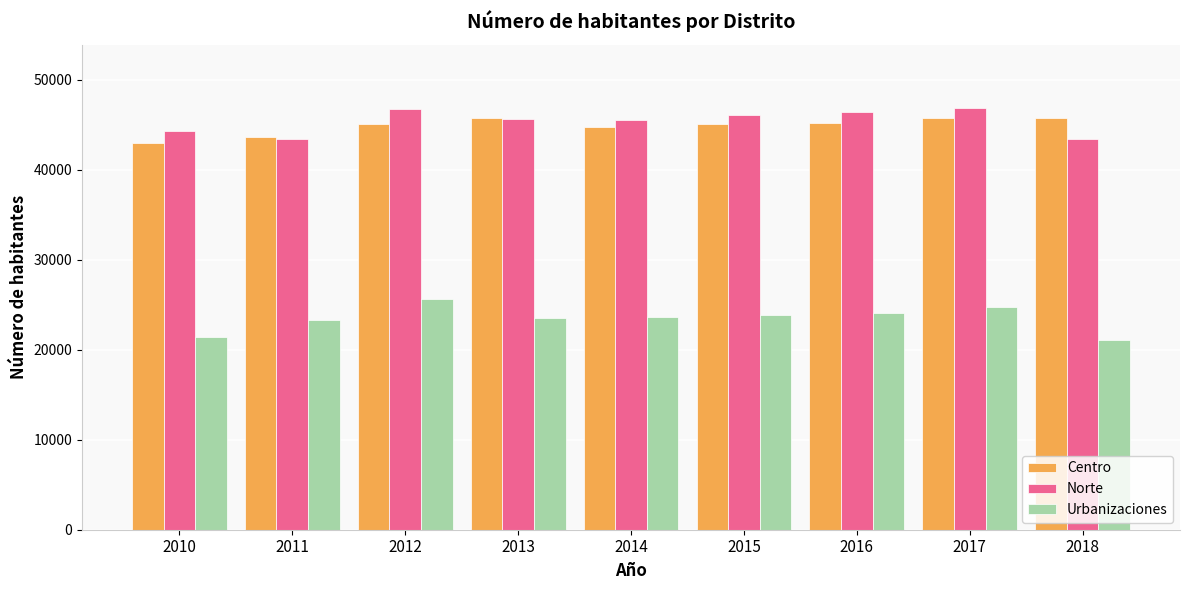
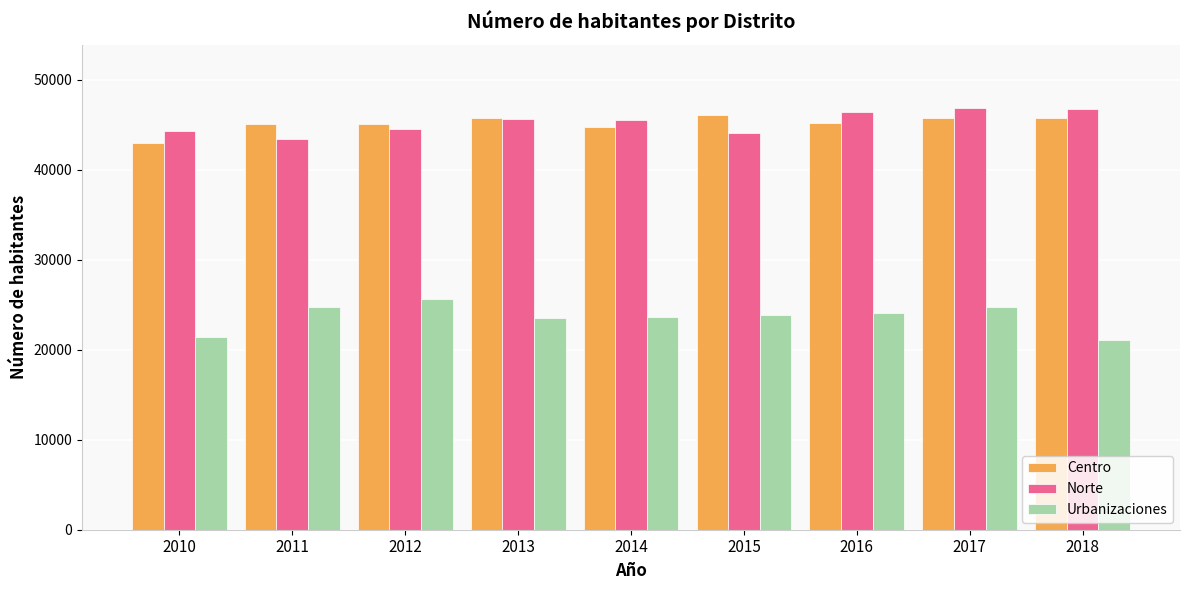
Centro, 2011: 44000 -> 45000
Urbanizaciones, 2011: 23000 -> 25000
Norte, 2012: 47000 -> 45000
Centro, 2015: 45000 -> 46000
Norte, 2015: 46000 -> 44000
Norte, 2018: 43000 -> 47000
